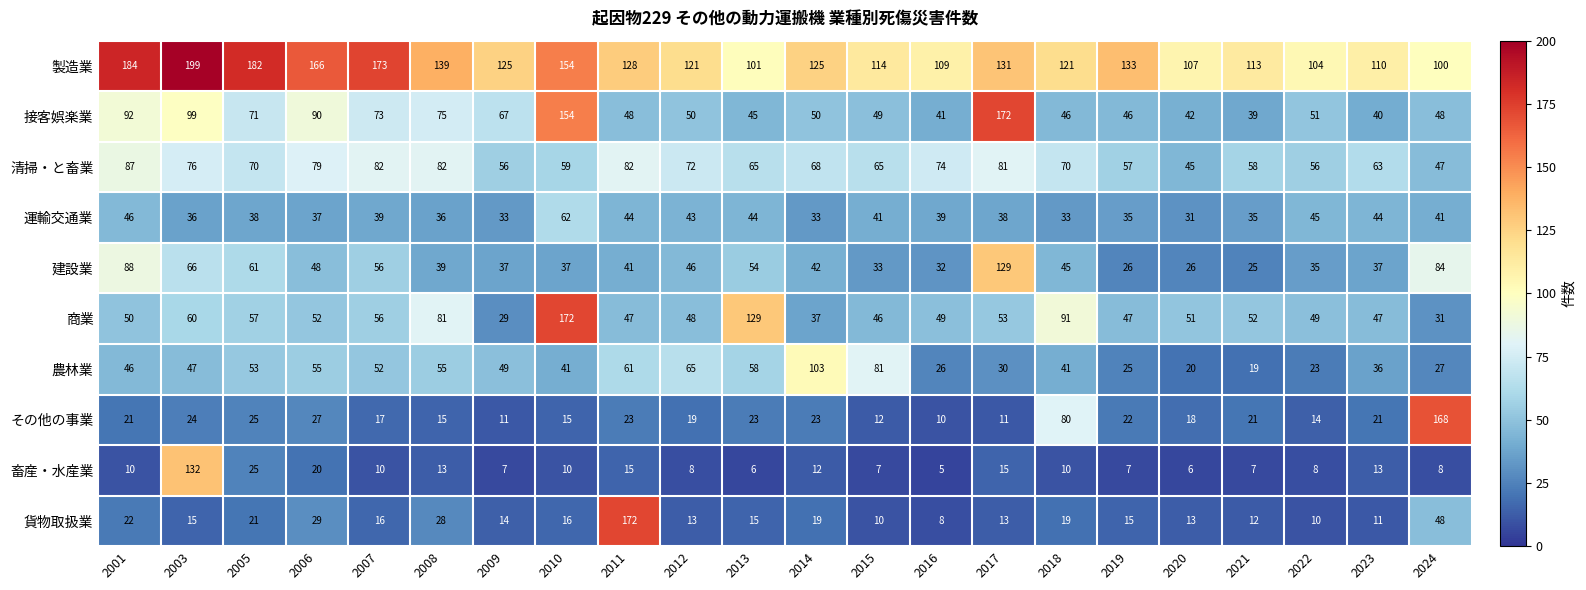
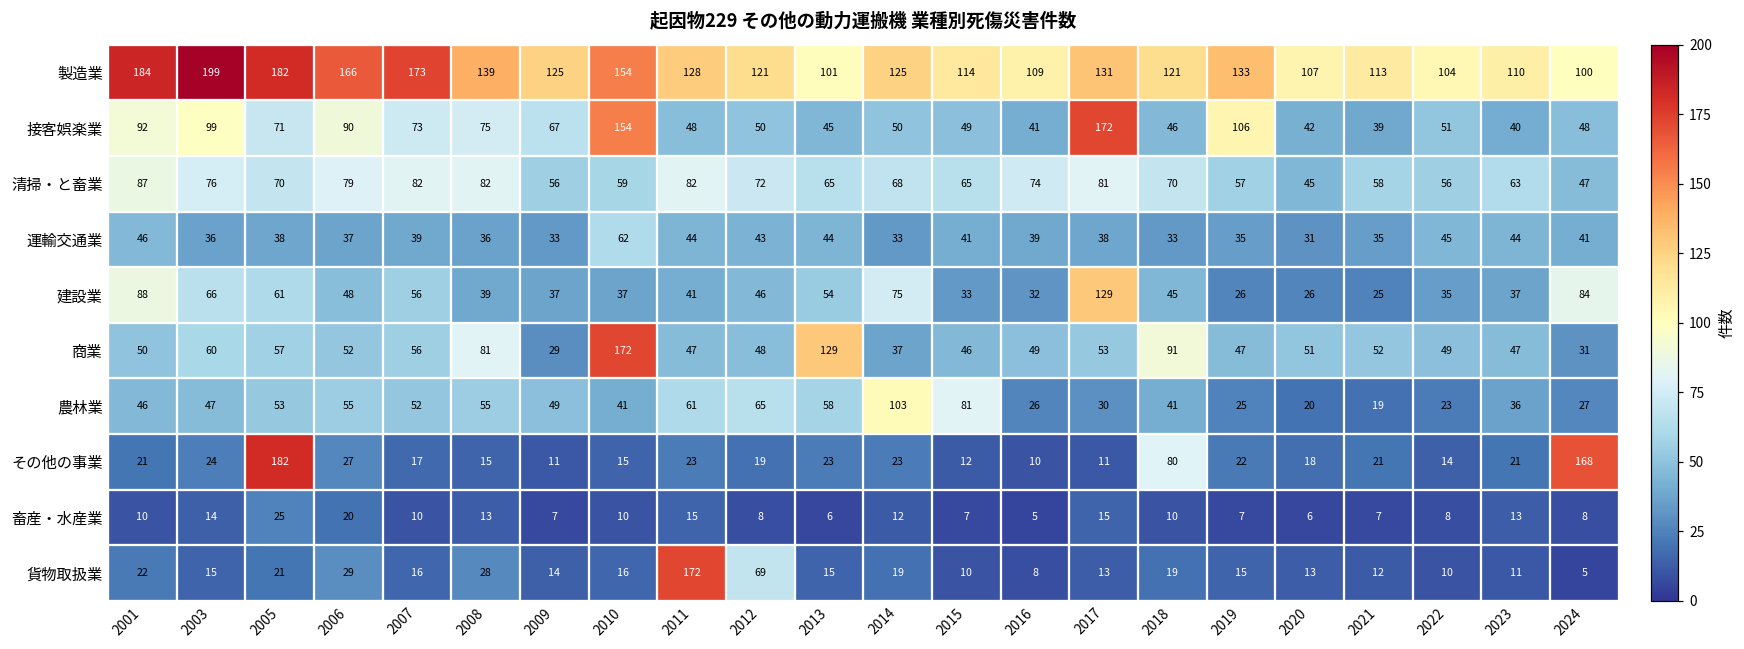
接客娯楽業, 2019: 46 -> 106
建設業, 2014: 42 -> 75
その他の事業, 2005: 25 -> 182
畜産・水産業, 2003: 132 -> 14
貨物取扱業, 2012: 13 -> 69
貨物取扱業, 2024: 48 -> 5
